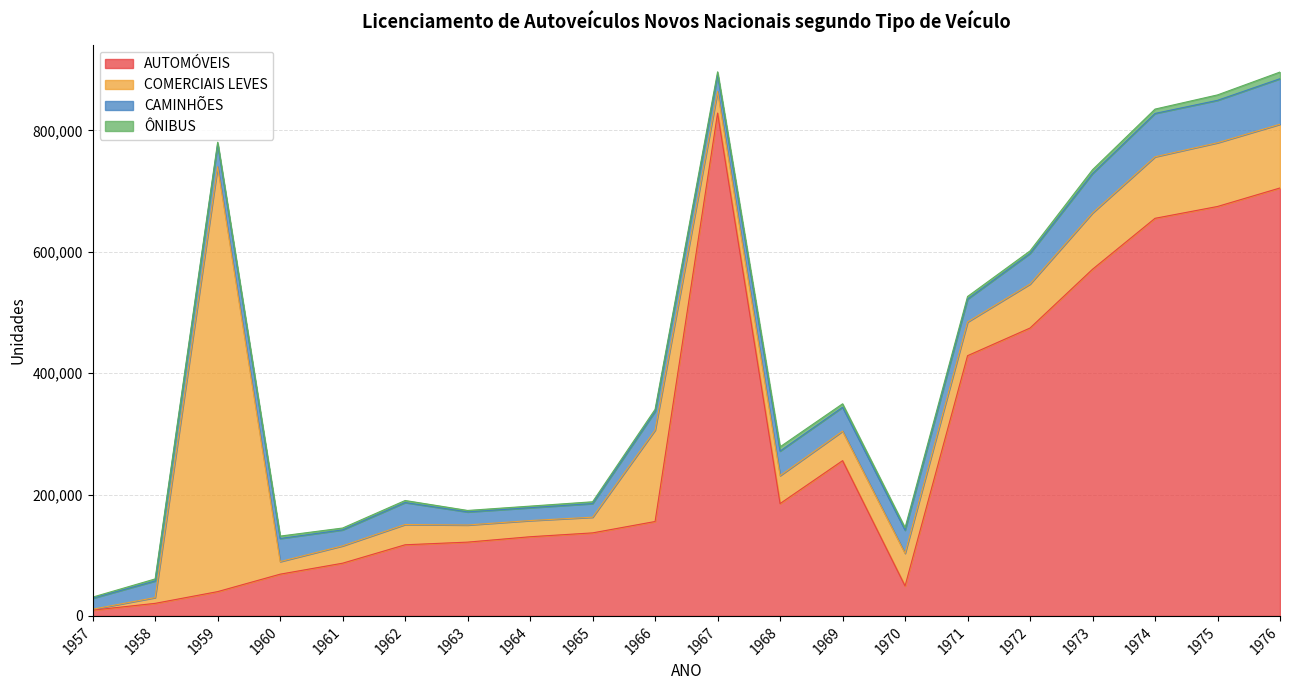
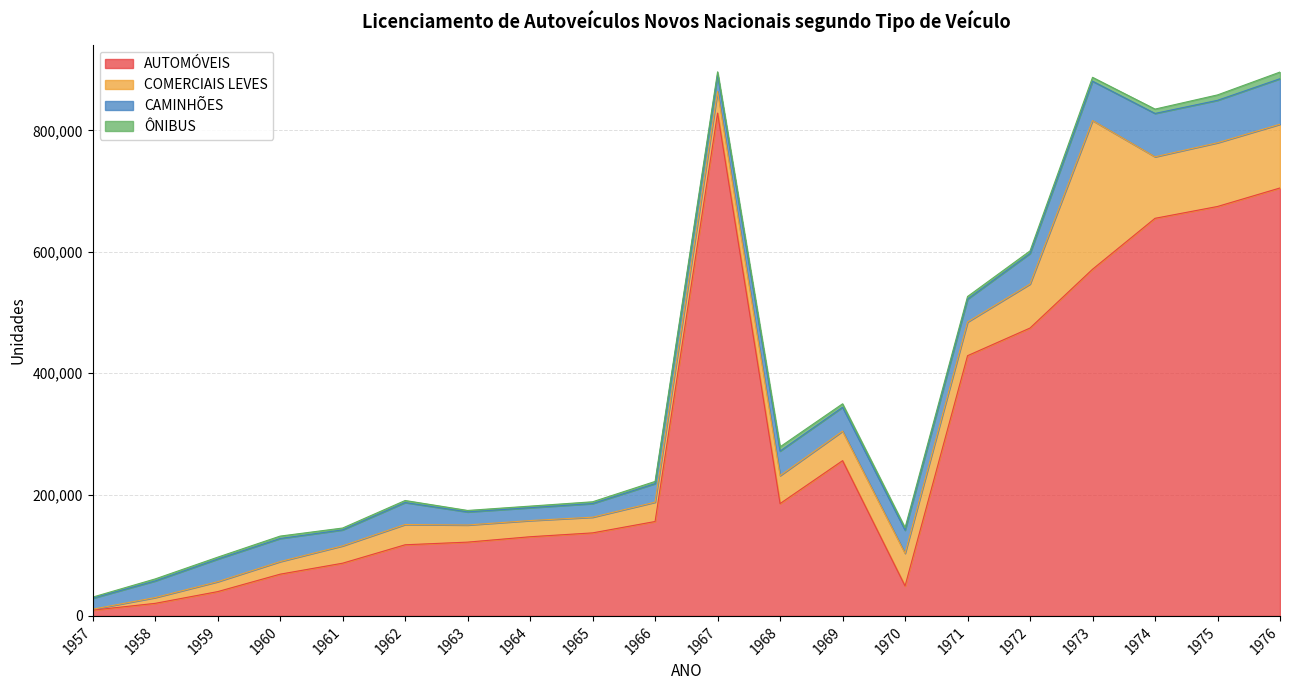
COMERCIAIS LEVES, 1959: 700,000 -> 20,000
COMERCIAIS LEVES, 1966: 150,000 -> 30,000
COMERCIAIS LEVES, 1973: 90,000 -> 250,000
